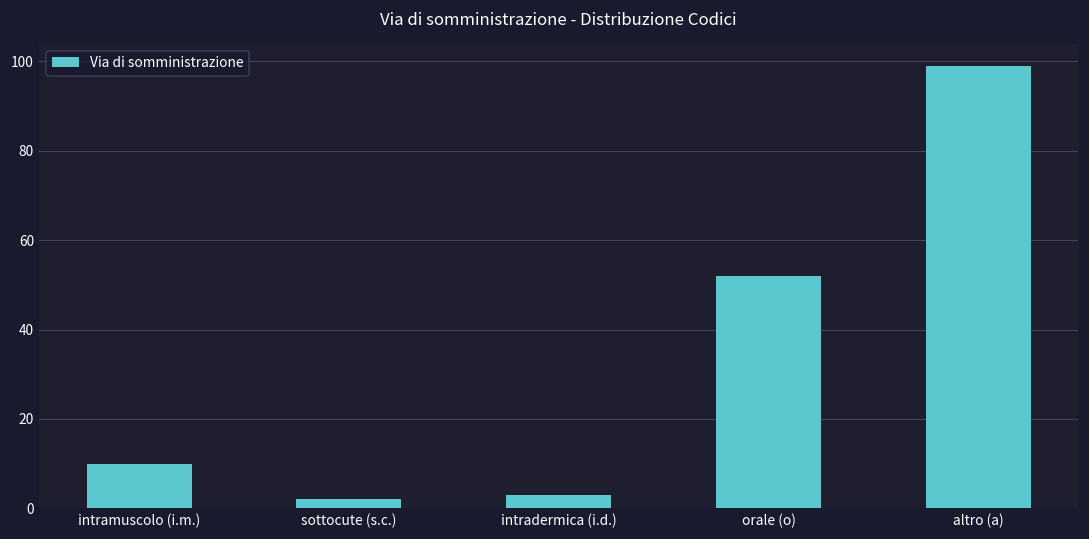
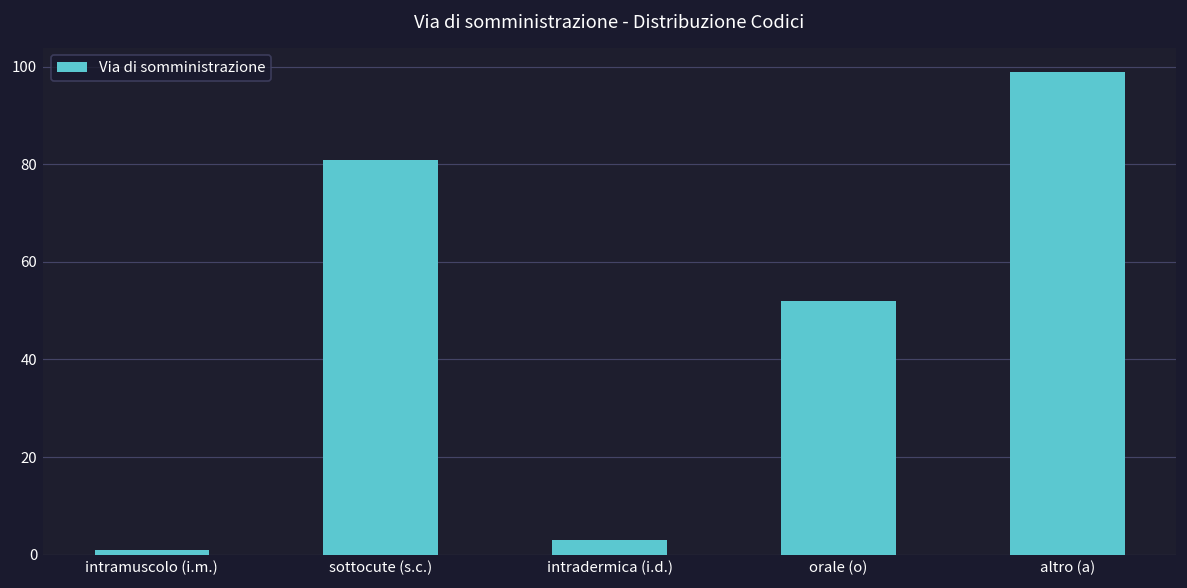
intramuscolo (i.m.): 10 -> 1
sottocute (s.c.): 2 -> 81
